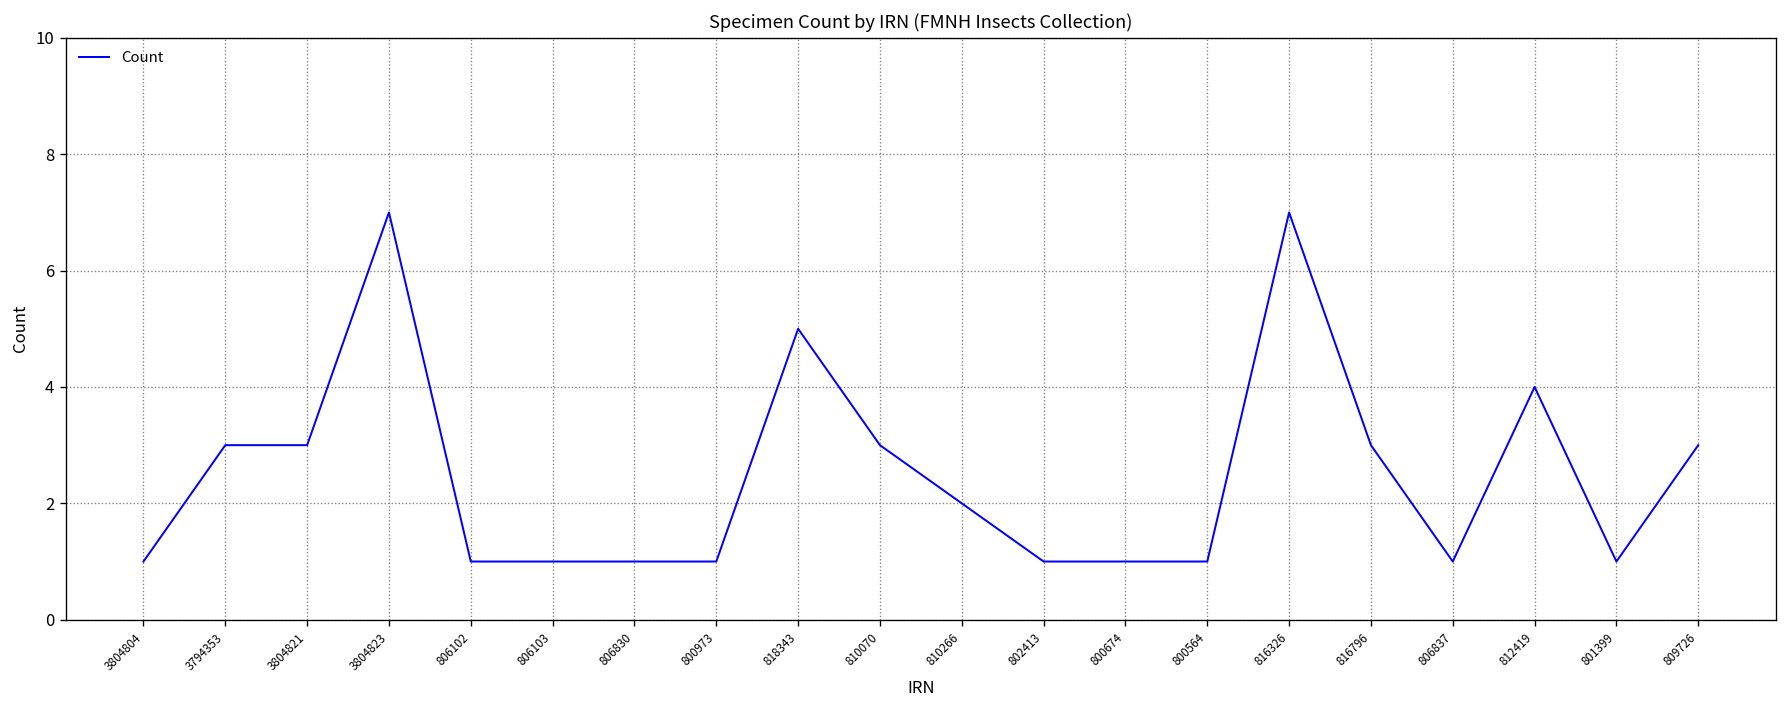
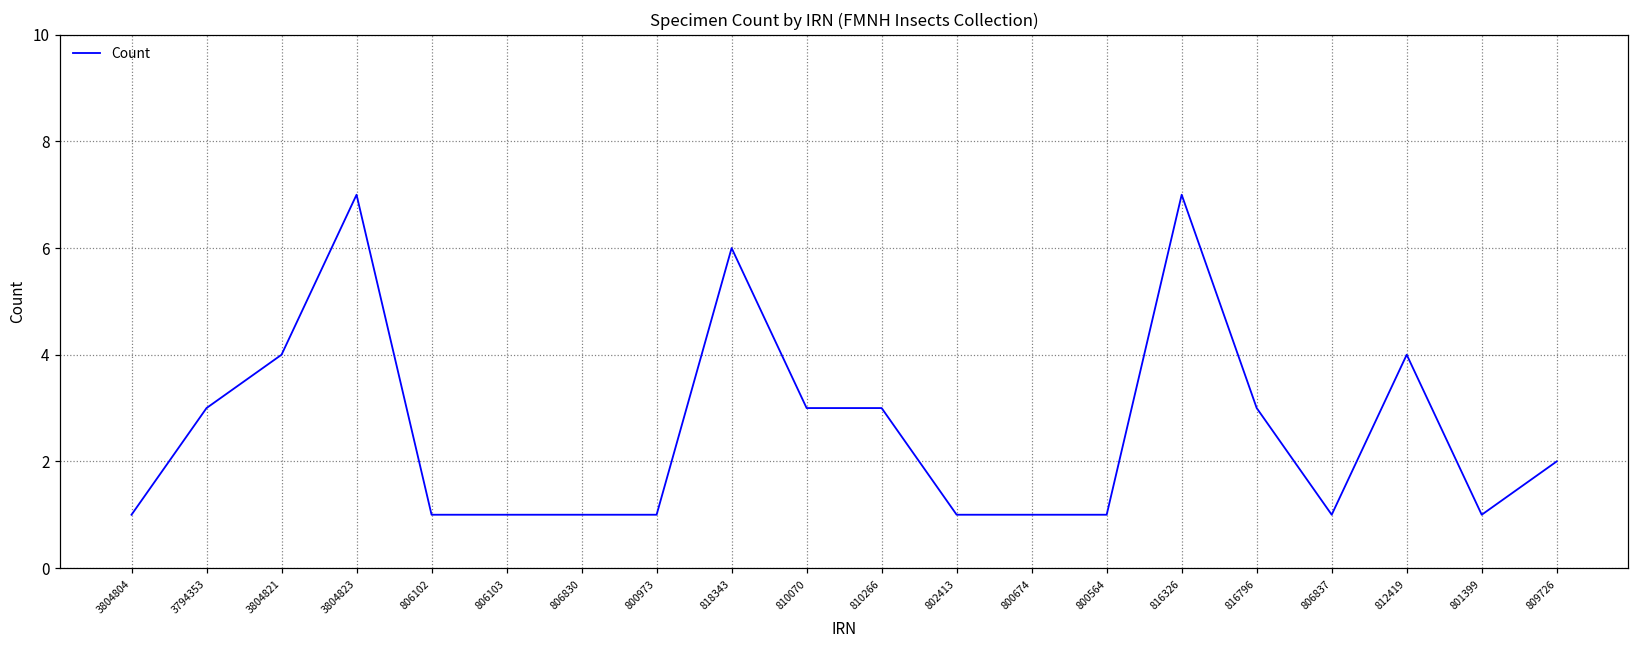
3804821: 3 -> 4
818343: 5 -> 6
810266: 2 -> 3
809726: 3 -> 2
